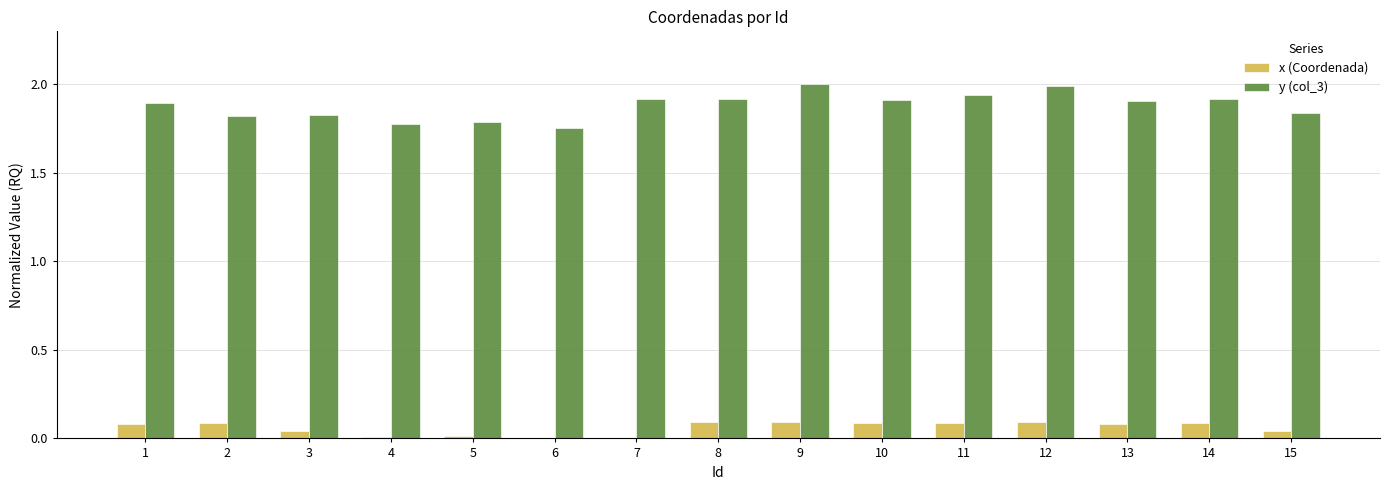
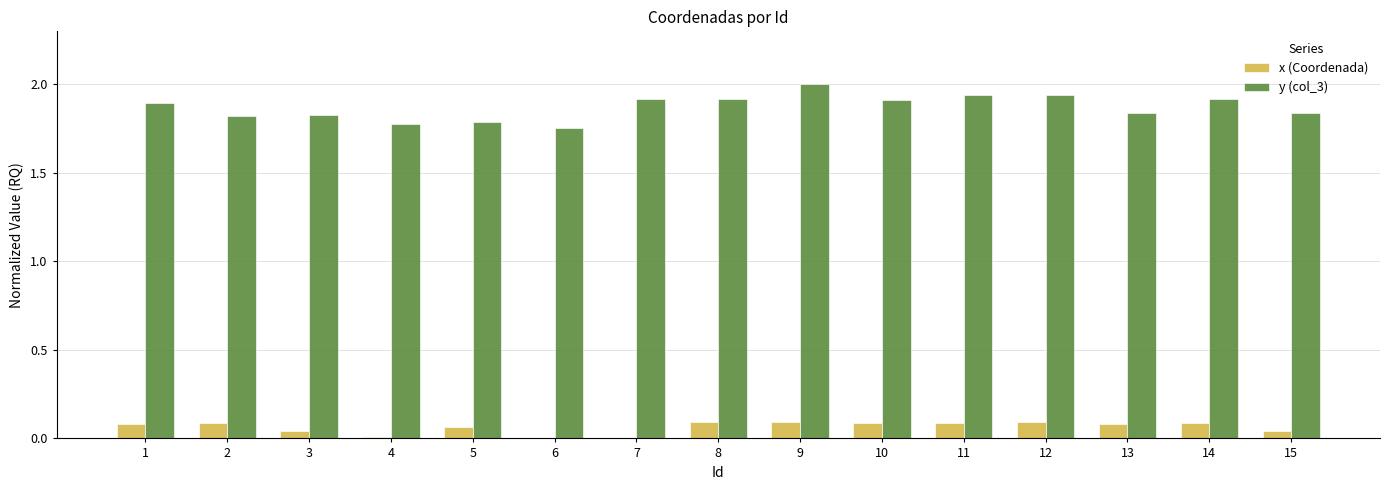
x (Coordenada), 5: 0.01 -> 0.06
y (col_3), 12: 1.99 -> 1.94
y (col_3), 13: 1.91 -> 1.84
